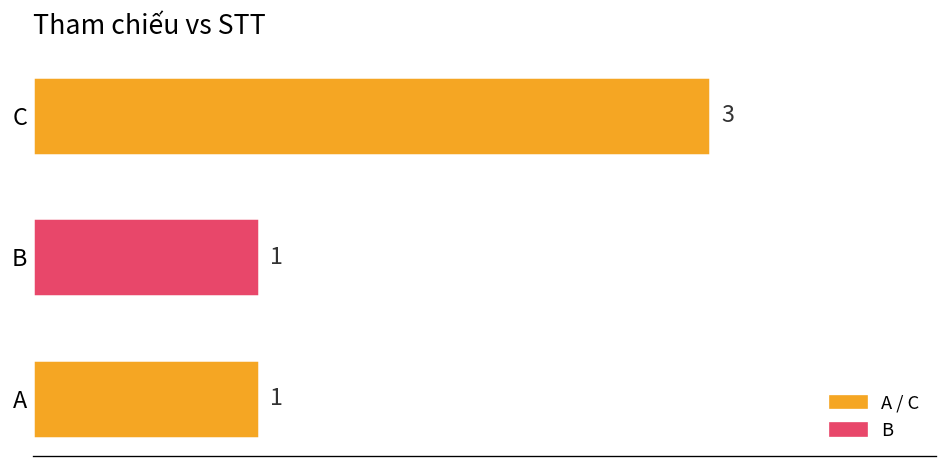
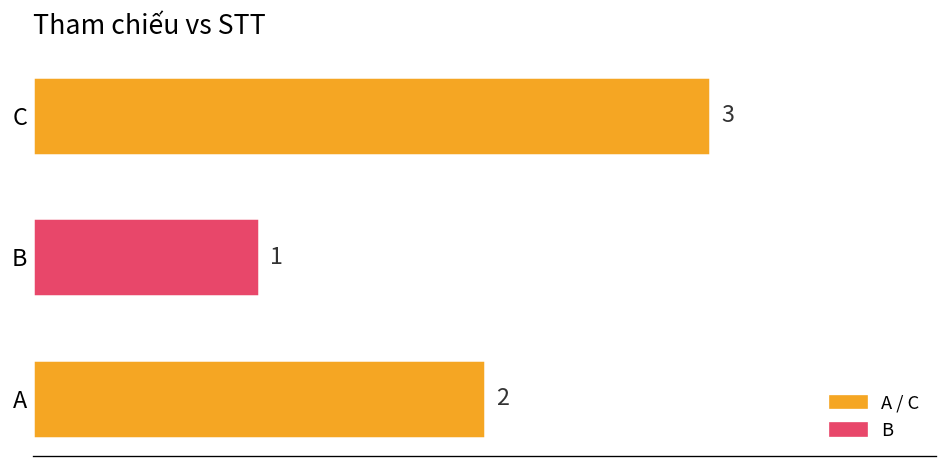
A: 1 -> 2
